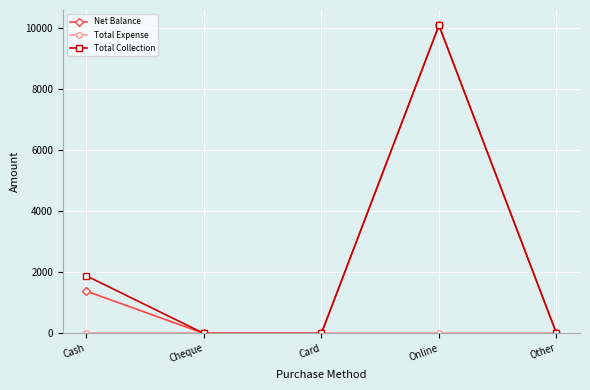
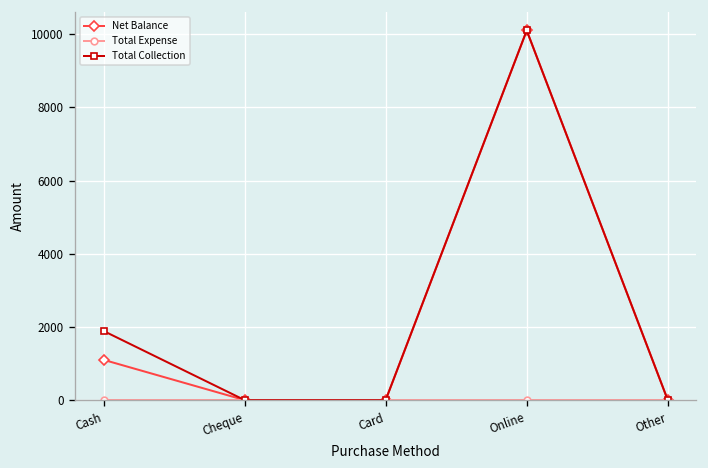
Net Balance, Cash: 1400 -> 1100
